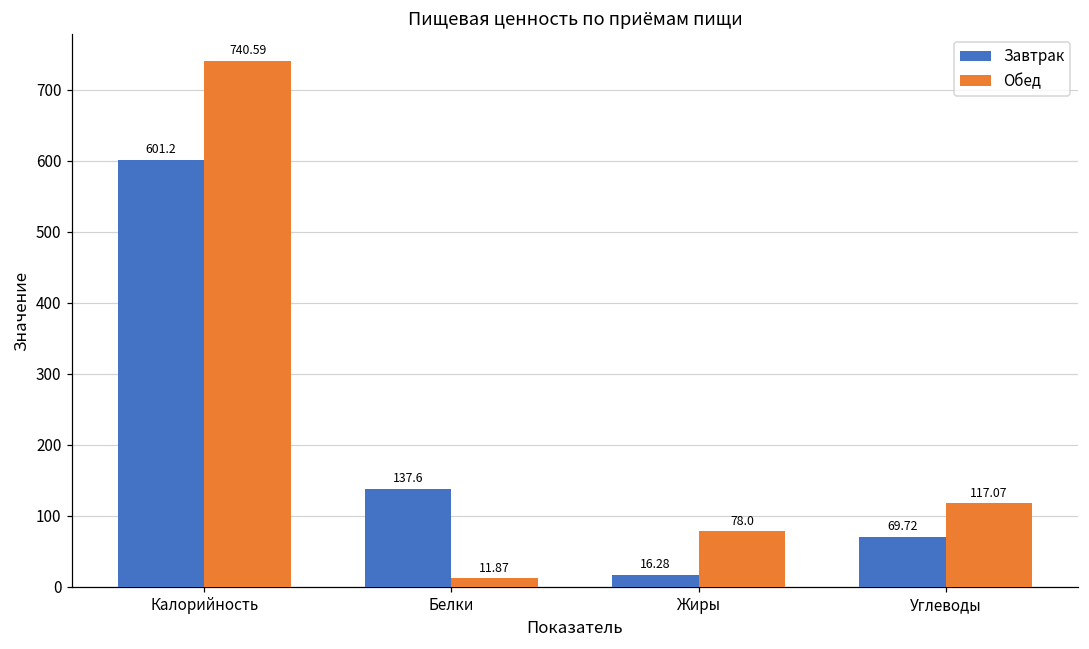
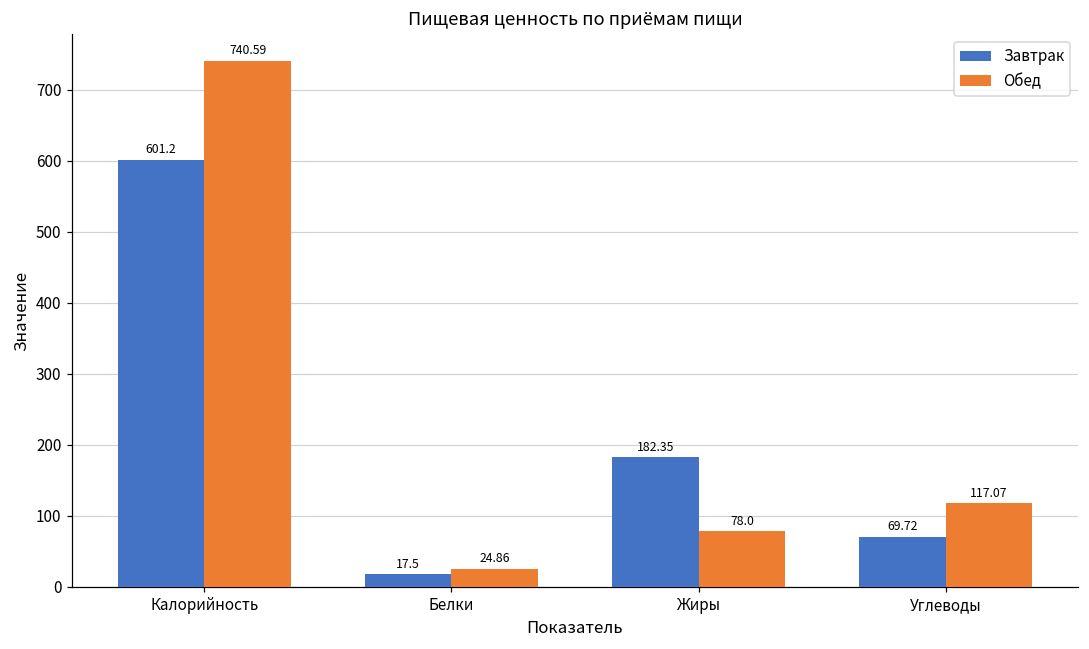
Завтрак, Белки: 137.6 -> 17.5
Обед, Белки: 11.87 -> 24.86
Завтрак, Жиры: 16.28 -> 182.35
